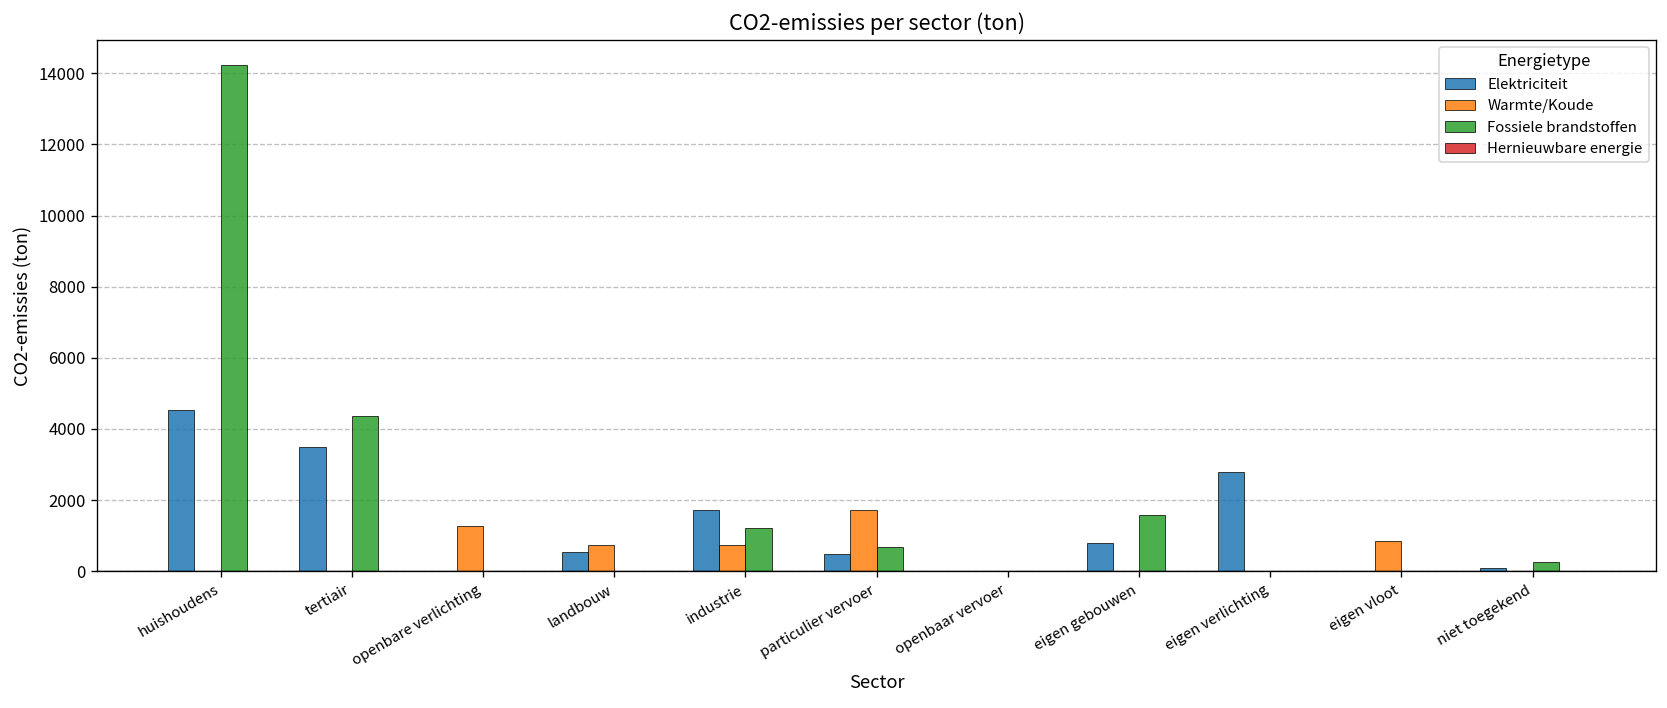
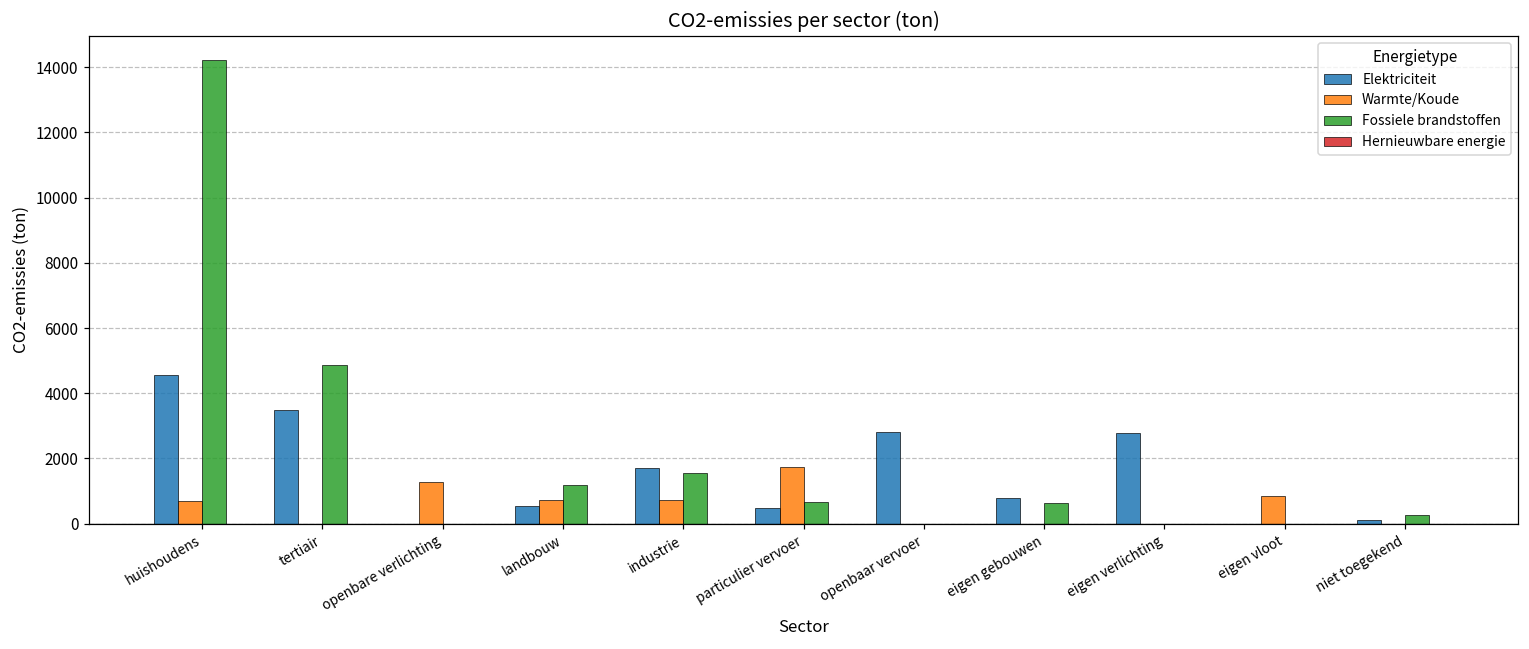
Warmte/Koude, huishoudens: 0 -> 700
Fossiele brandstoffen, tertiair: 4400 -> 4900
Fossiele brandstoffen, landbouw: 0 -> 1200
Fossiele brandstoffen, industrie: 1200 -> 1500
Elektriciteit, openbaar vervoer: 0 -> 2800
Fossiele brandstoffen, eigen gebouwen: 1600 -> 600
